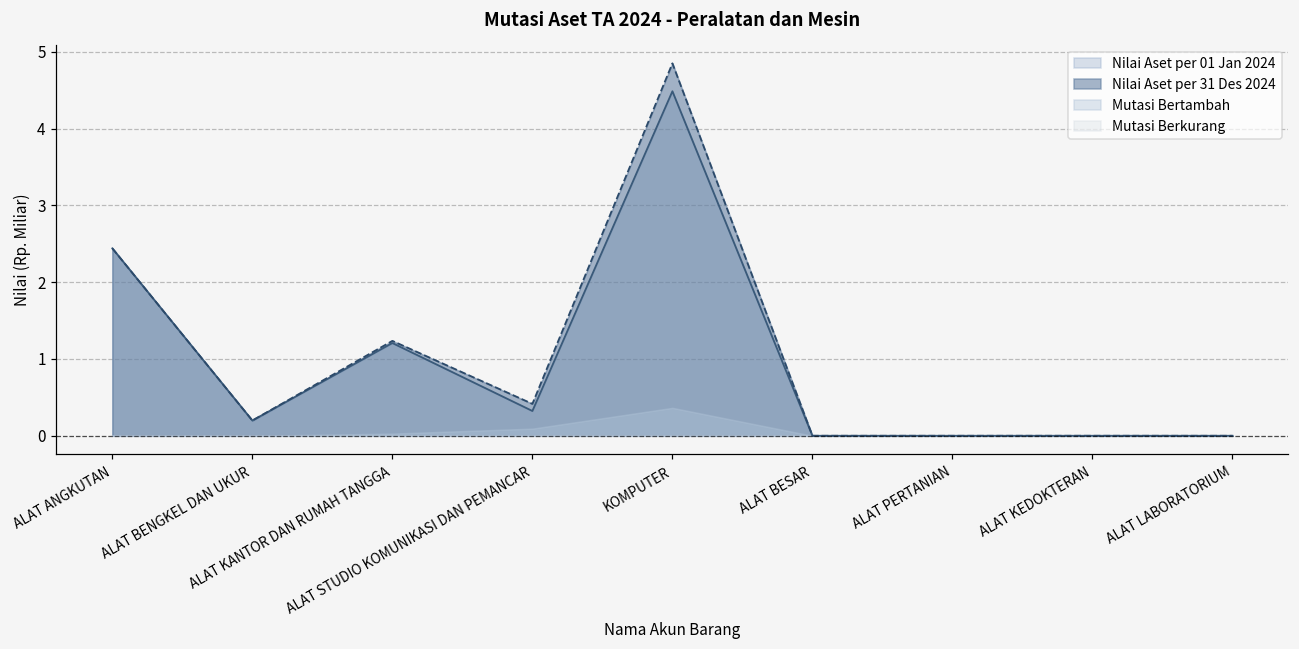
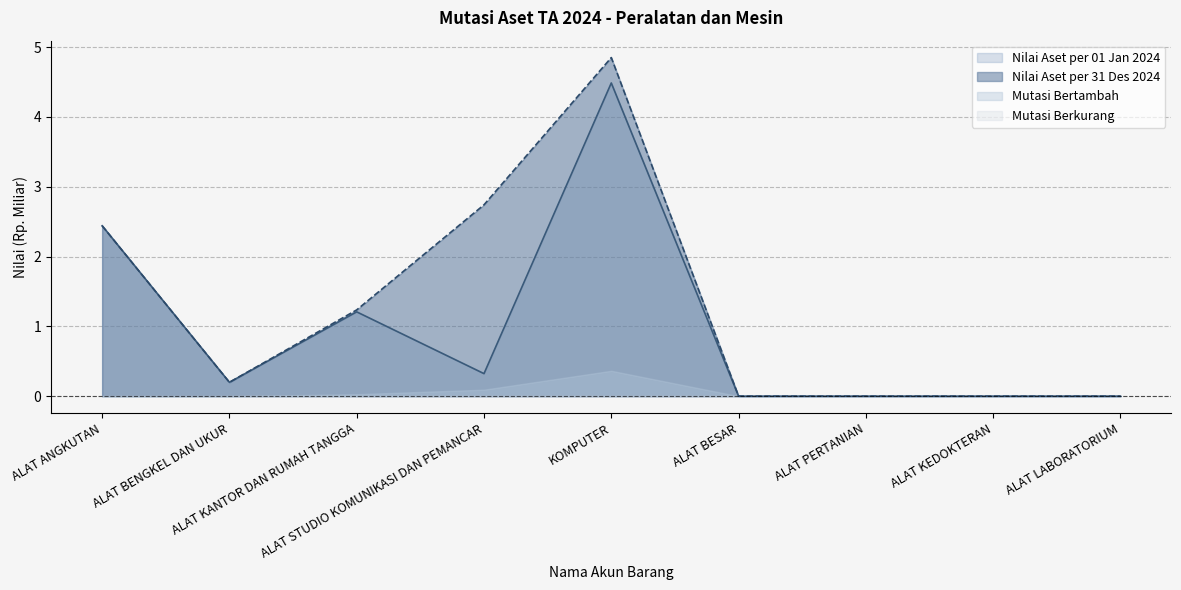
Nilai Aset per 31 Des 2024, ALAT STUDIO KOMUNIKASI DAN PEMANCAR: 0.4 -> 2.7
